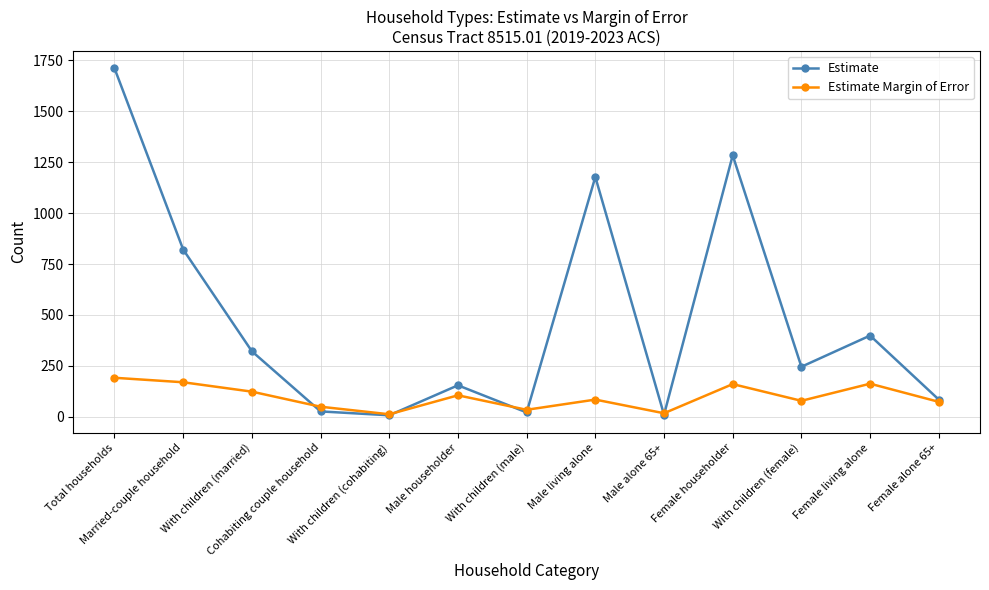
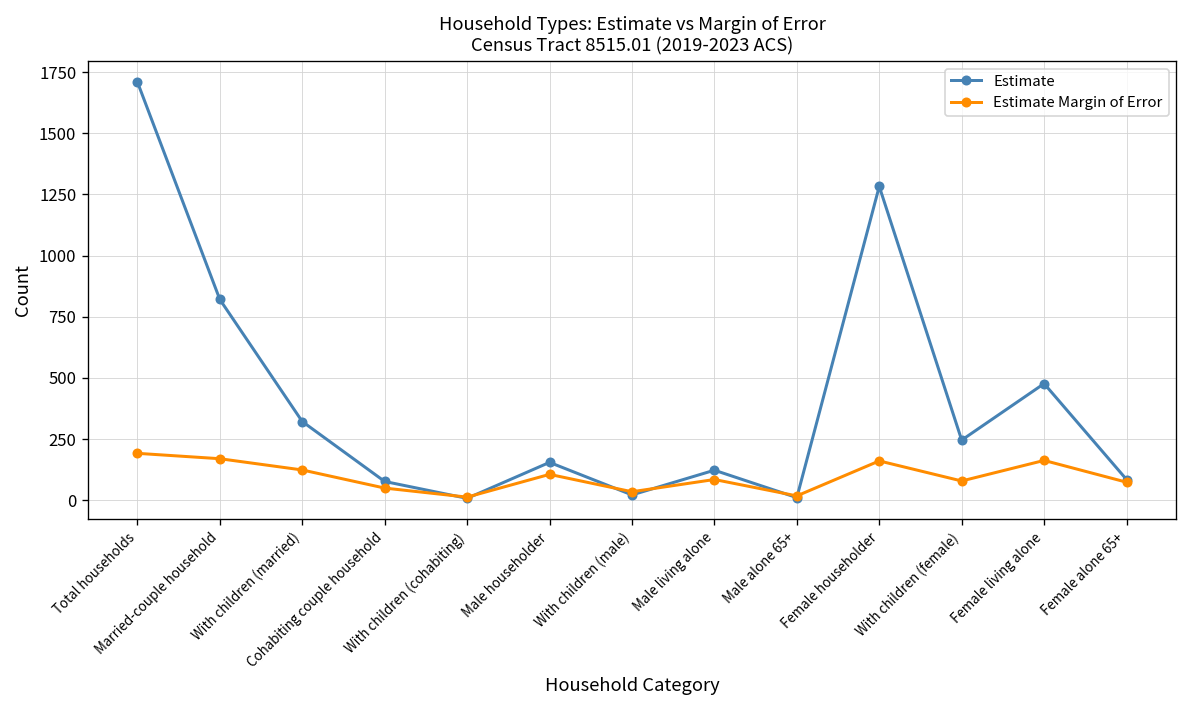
Estimate, Cohabiting couple household: 30 -> 80
Estimate, Male living alone: 1180 -> 120
Estimate, Female living alone: 400 -> 480
